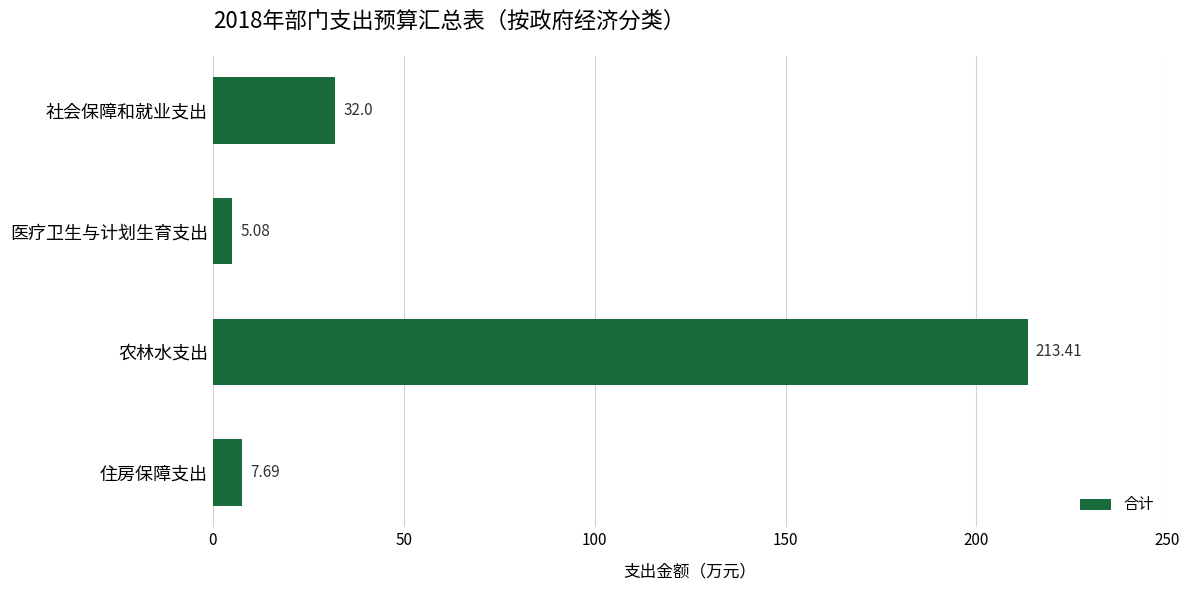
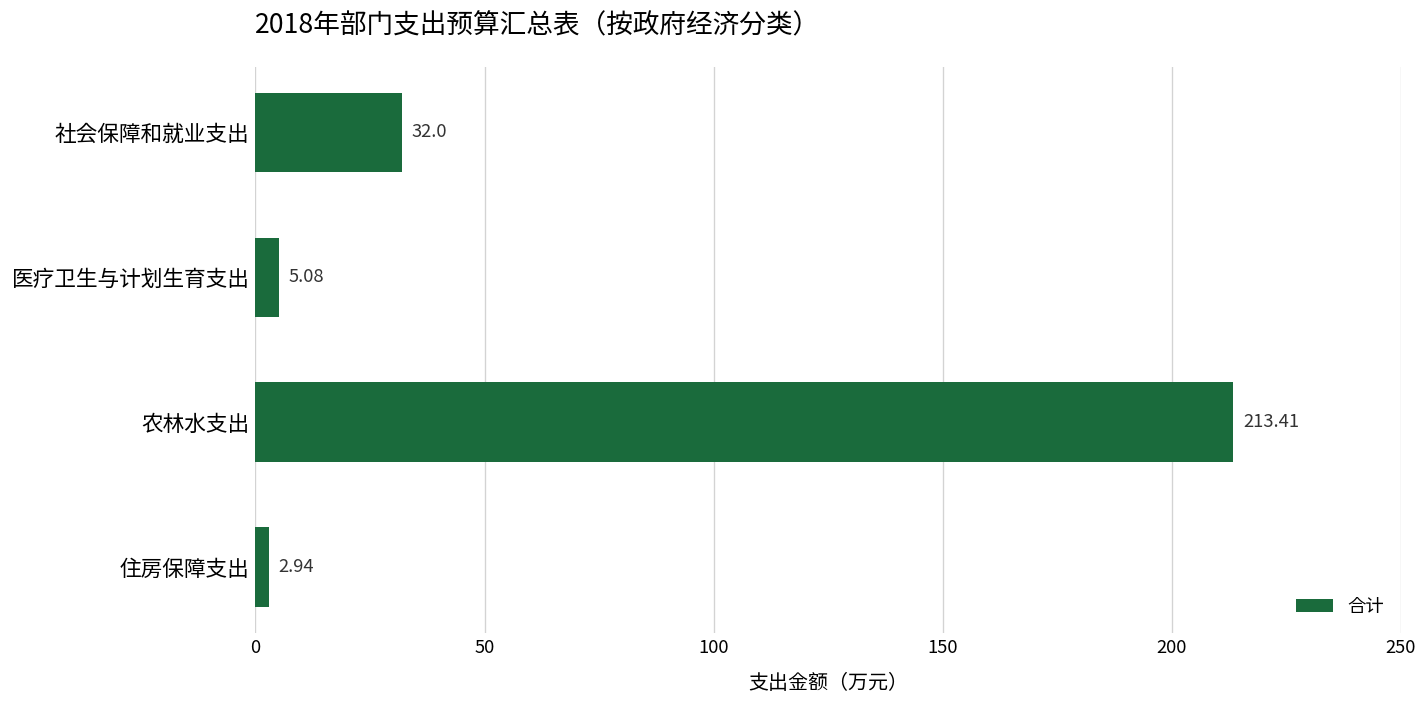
住房保障支出: 7.69 -> 2.94
